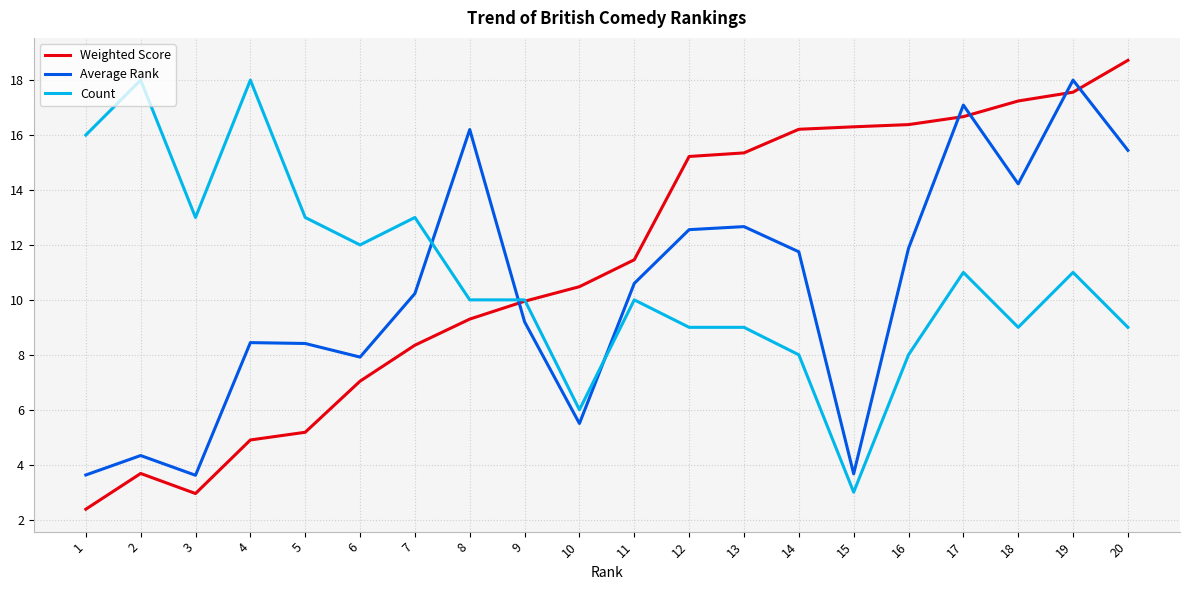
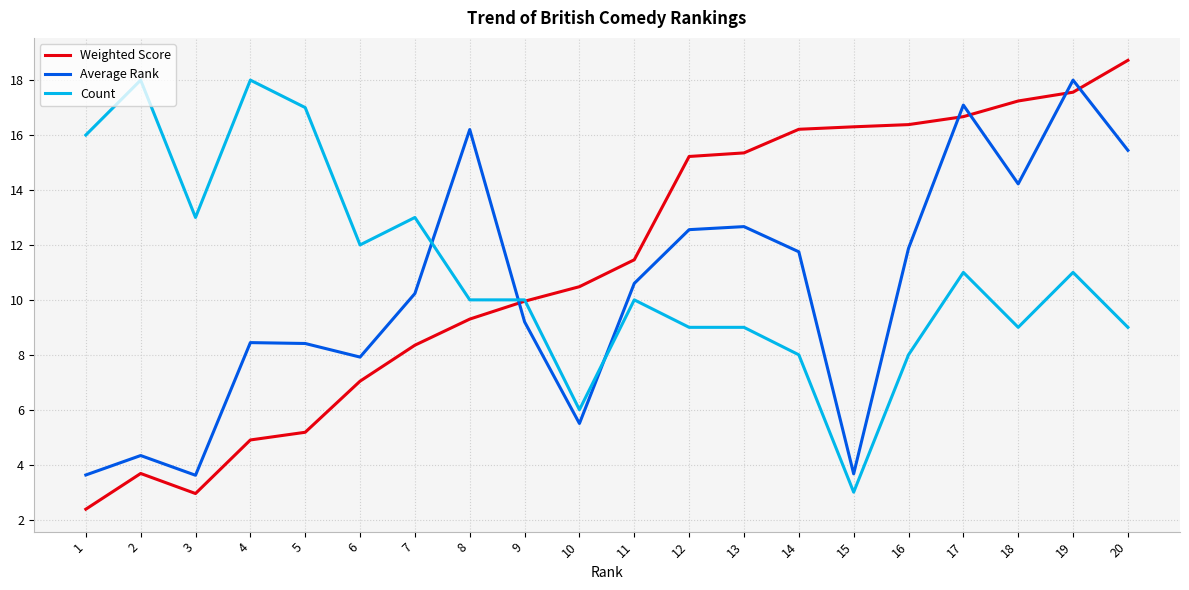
Count, 5: 13 -> 17
